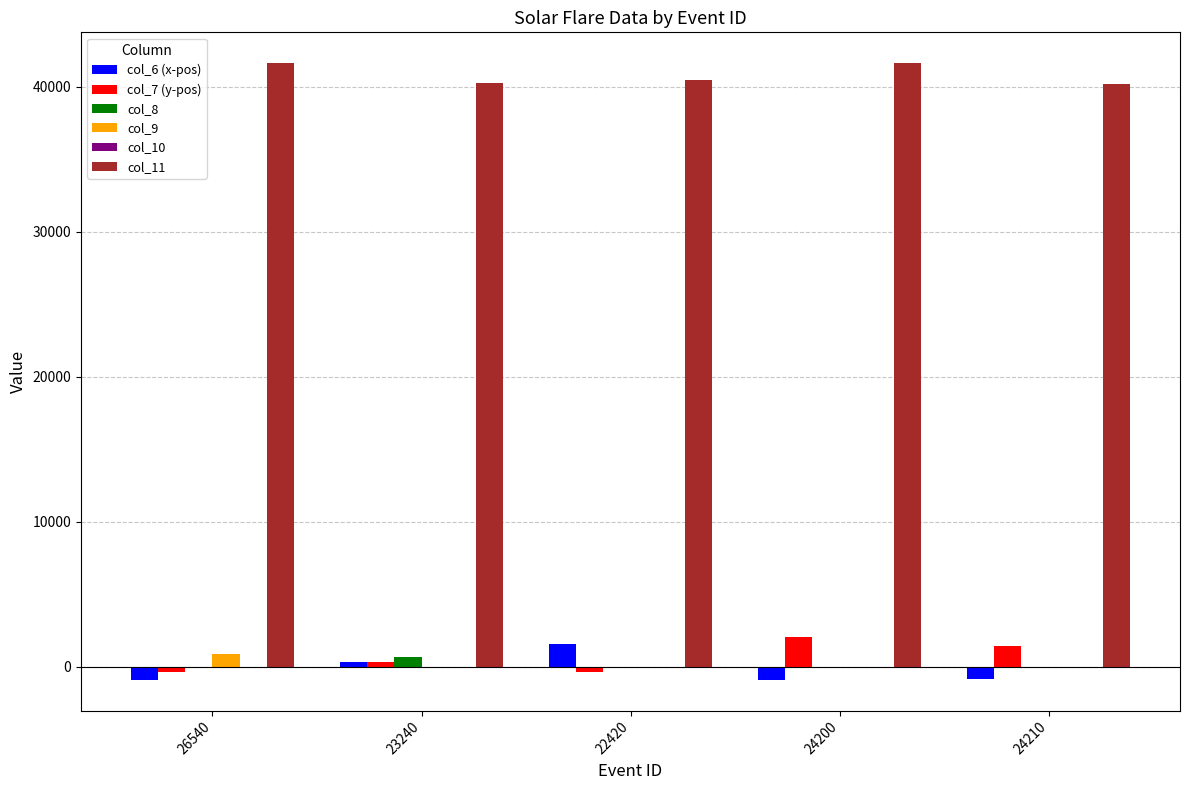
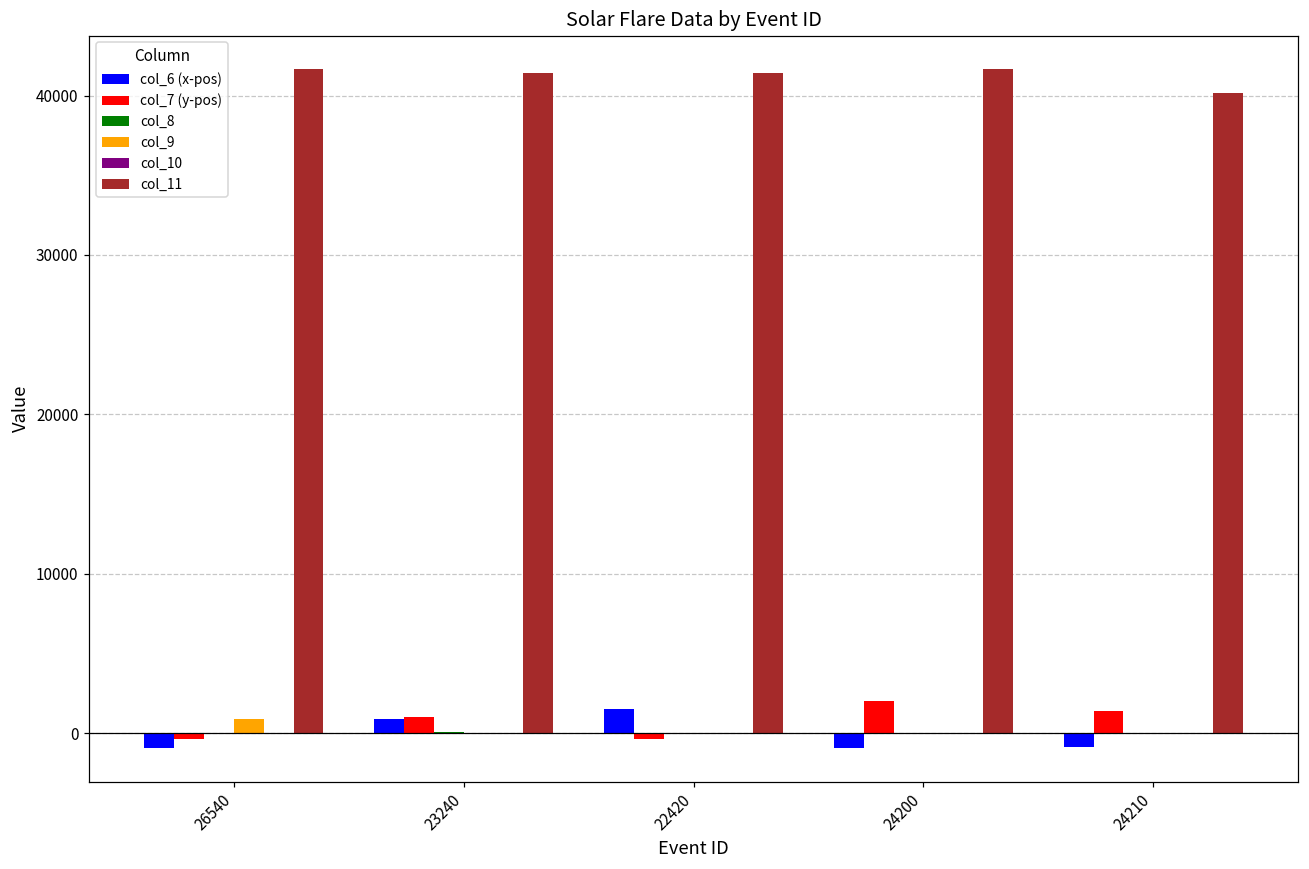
col_6 (x-pos), 23240: 300 -> 900
col_7 (y-pos), 23240: 300 -> 1000
col_8, 23240: 700 -> 100
col_11, 23240: 40300 -> 41400
col_11, 22420: 40500 -> 41400
